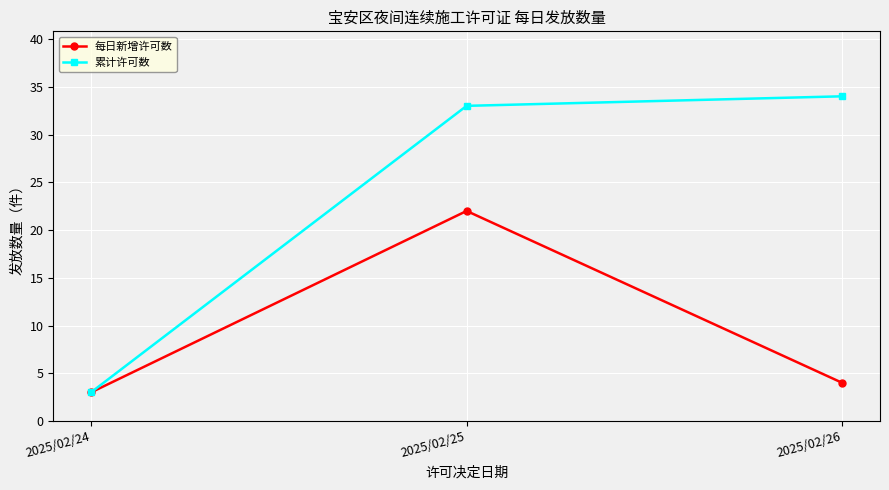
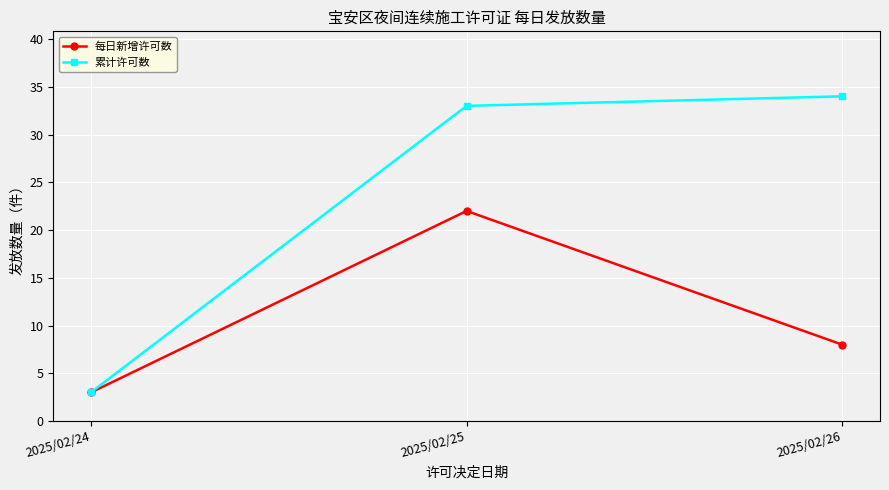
每日新增许可数, 2025/02/26: 4 -> 8
